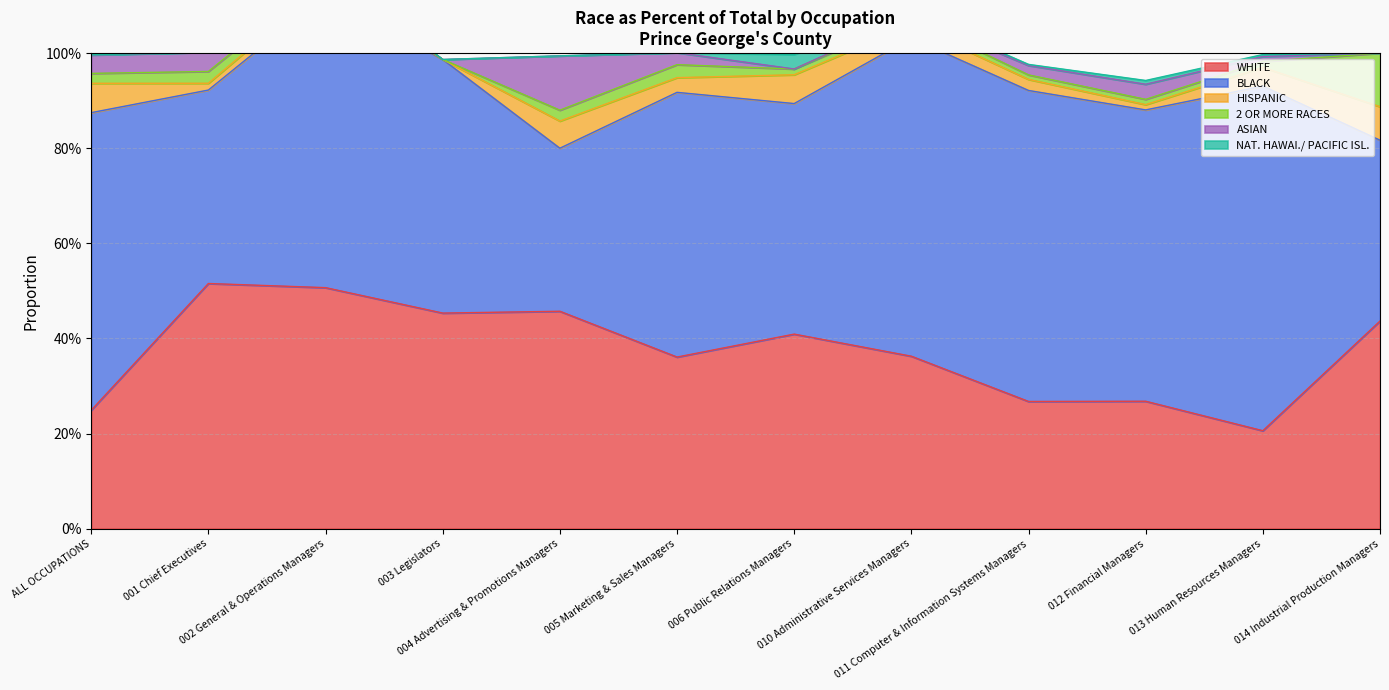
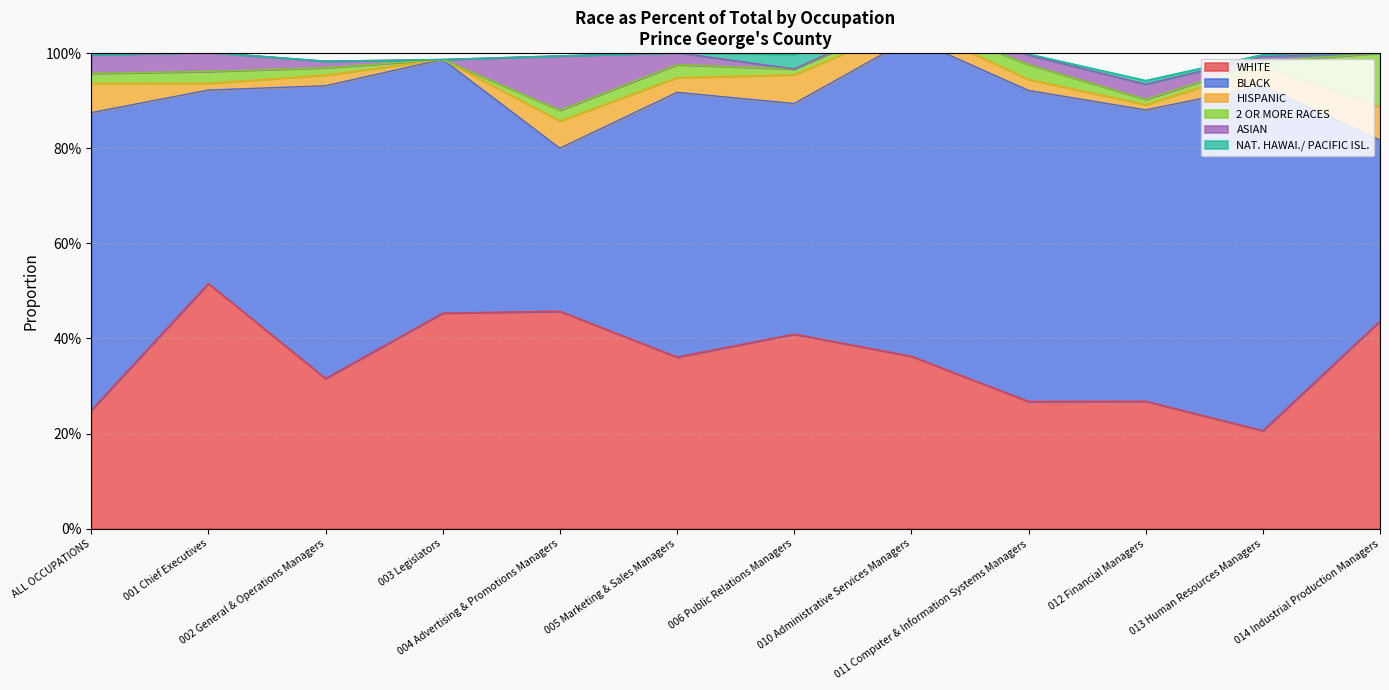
WHITE, 002 General & Operations Managers: 51% -> 32%
2 OR MORE RACES, 011 Computer & Information Systems Managers: 1% -> 3%
